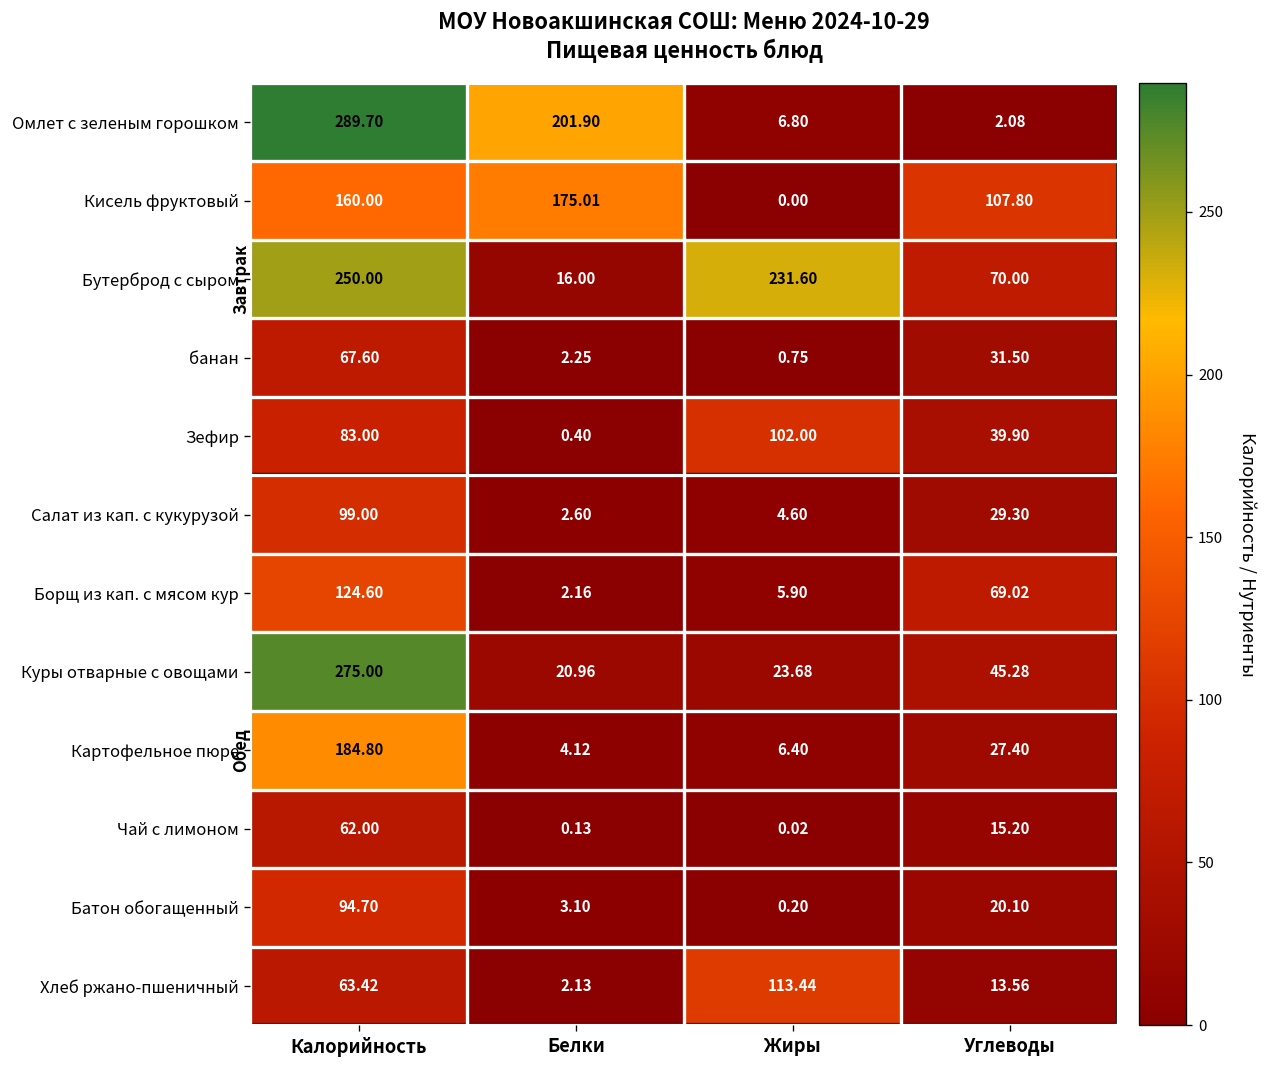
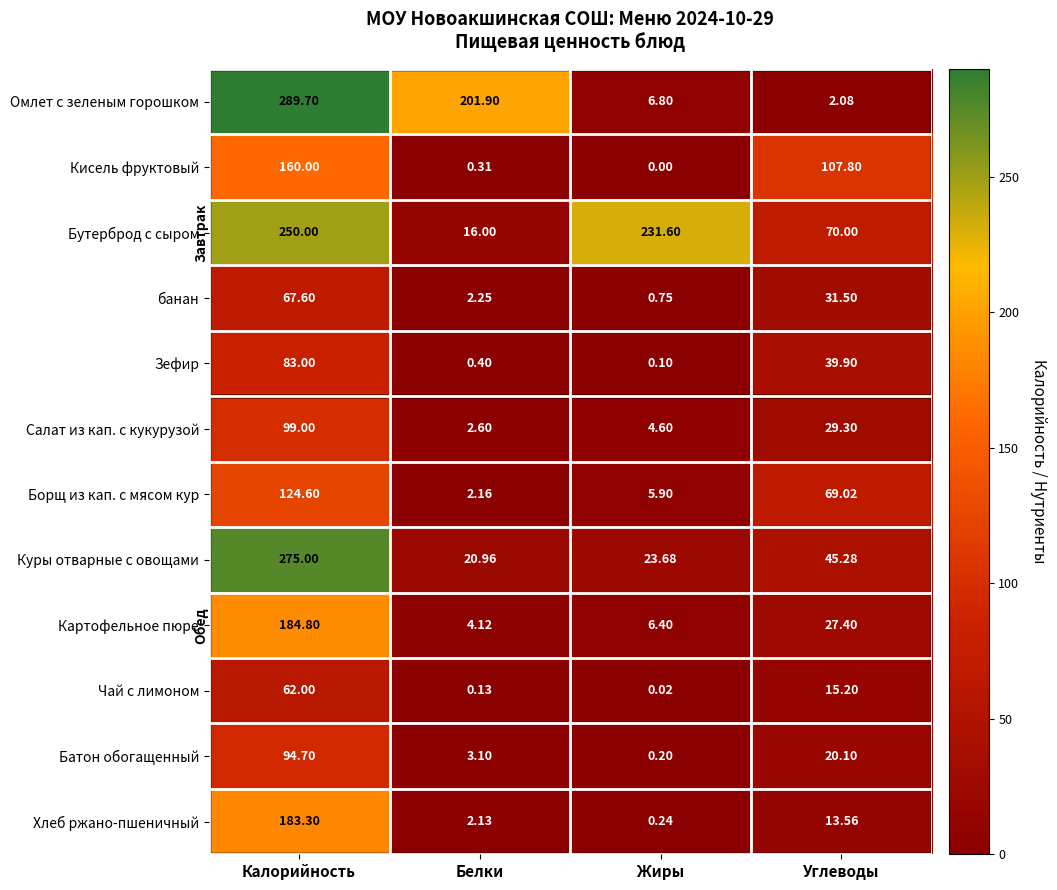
Кисель фруктовый, Белки: 175.01 -> 0.31
Зефир, Жиры: 102.00 -> 0.10
Хлеб ржано-пшеничный, Калорийность: 63.42 -> 183.30
Хлеб ржано-пшеничный, Жиры: 113.44 -> 0.24
